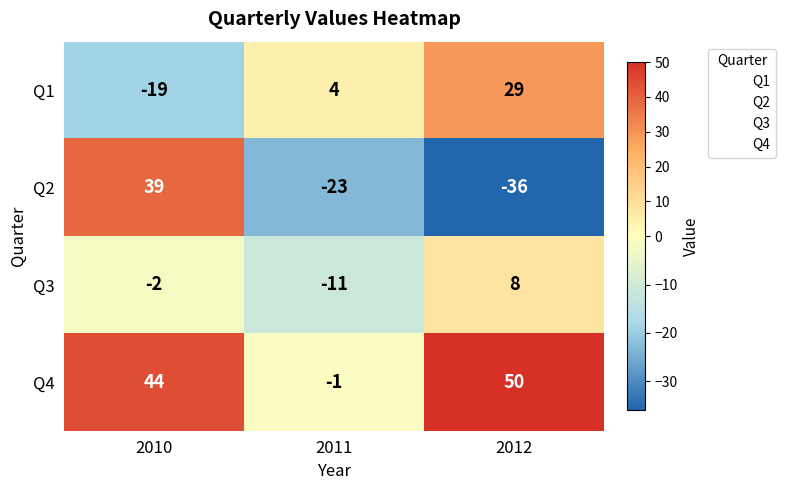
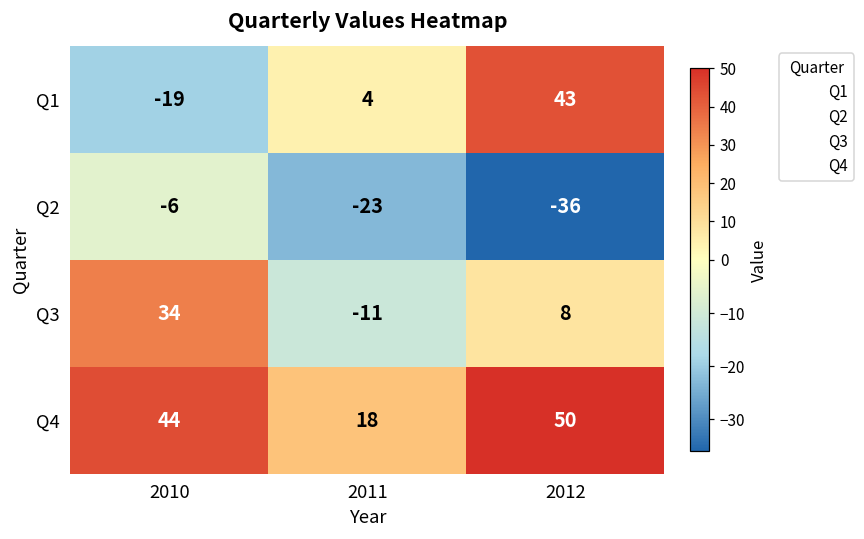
Q1, 2012: 29 -> 43
Q2, 2010: 39 -> -6
Q3, 2010: -2 -> 34
Q4, 2011: -1 -> 18
